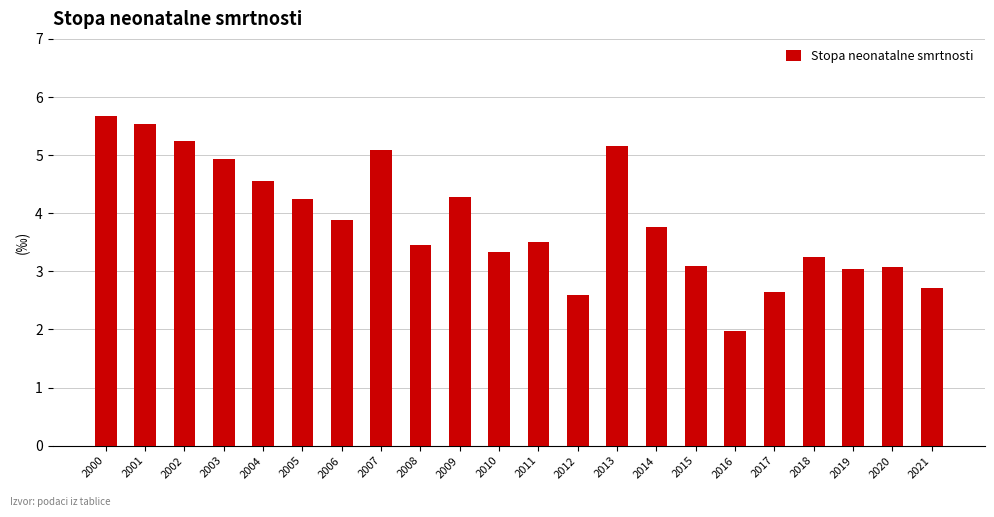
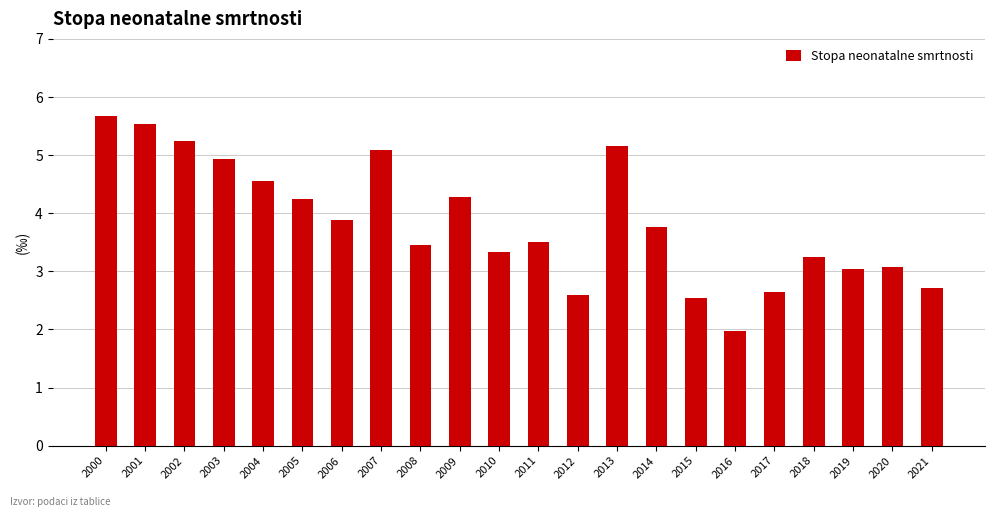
2015: 3.1 -> 2.5
